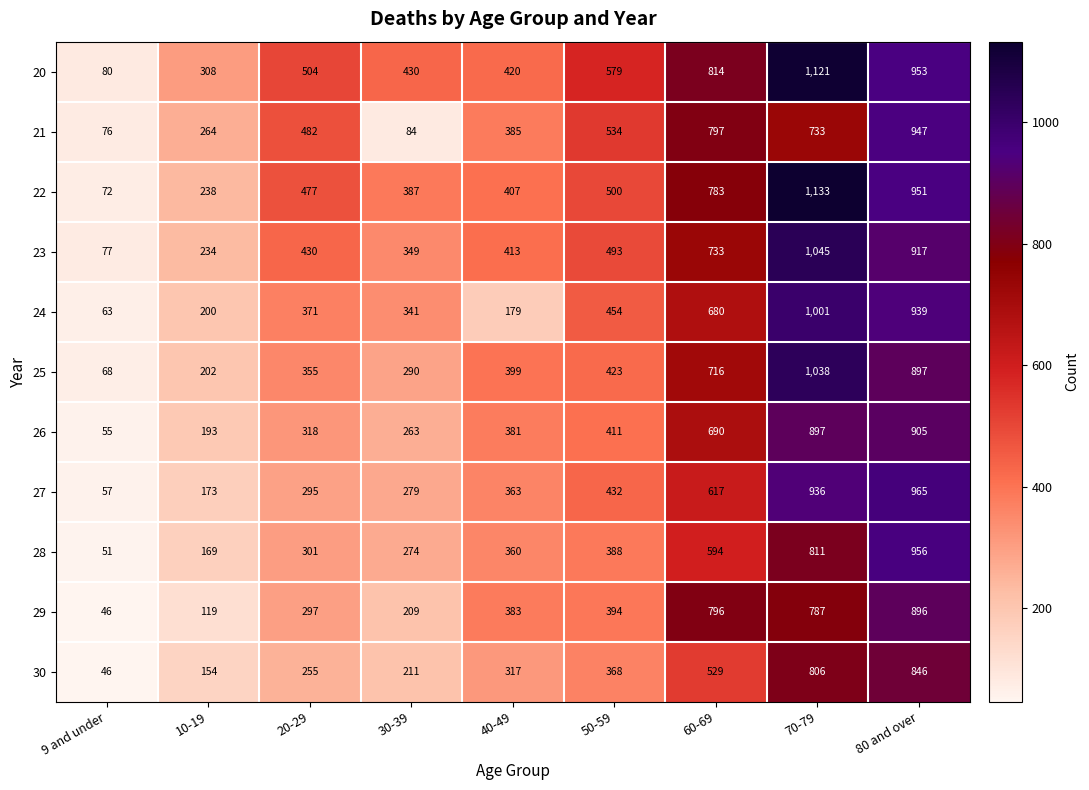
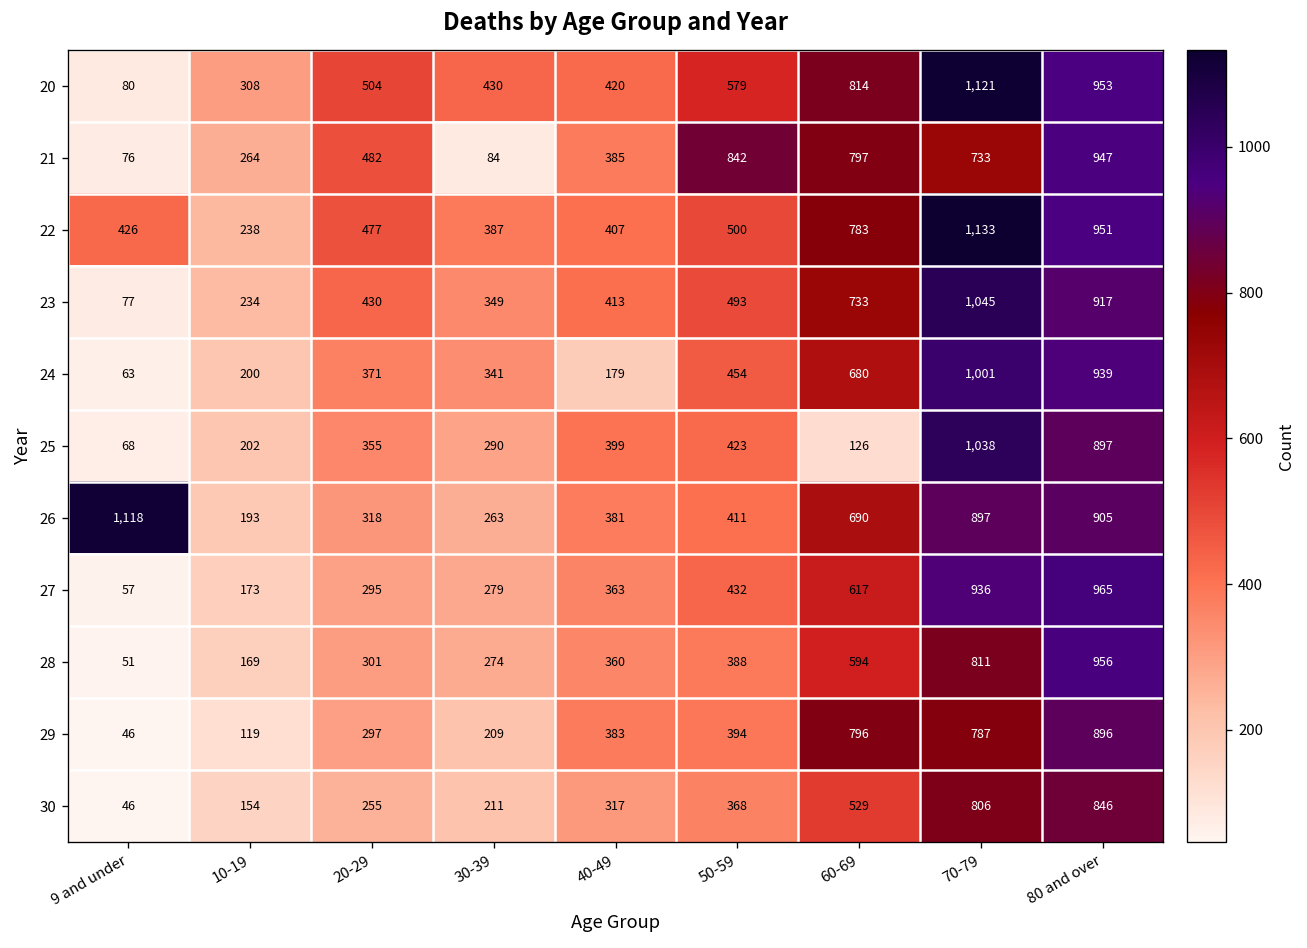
21, 50-59: 534 -> 842
22, 9 and under: 72 -> 426
25, 60-69: 716 -> 126
26, 9 and under: 55 -> 1,118
